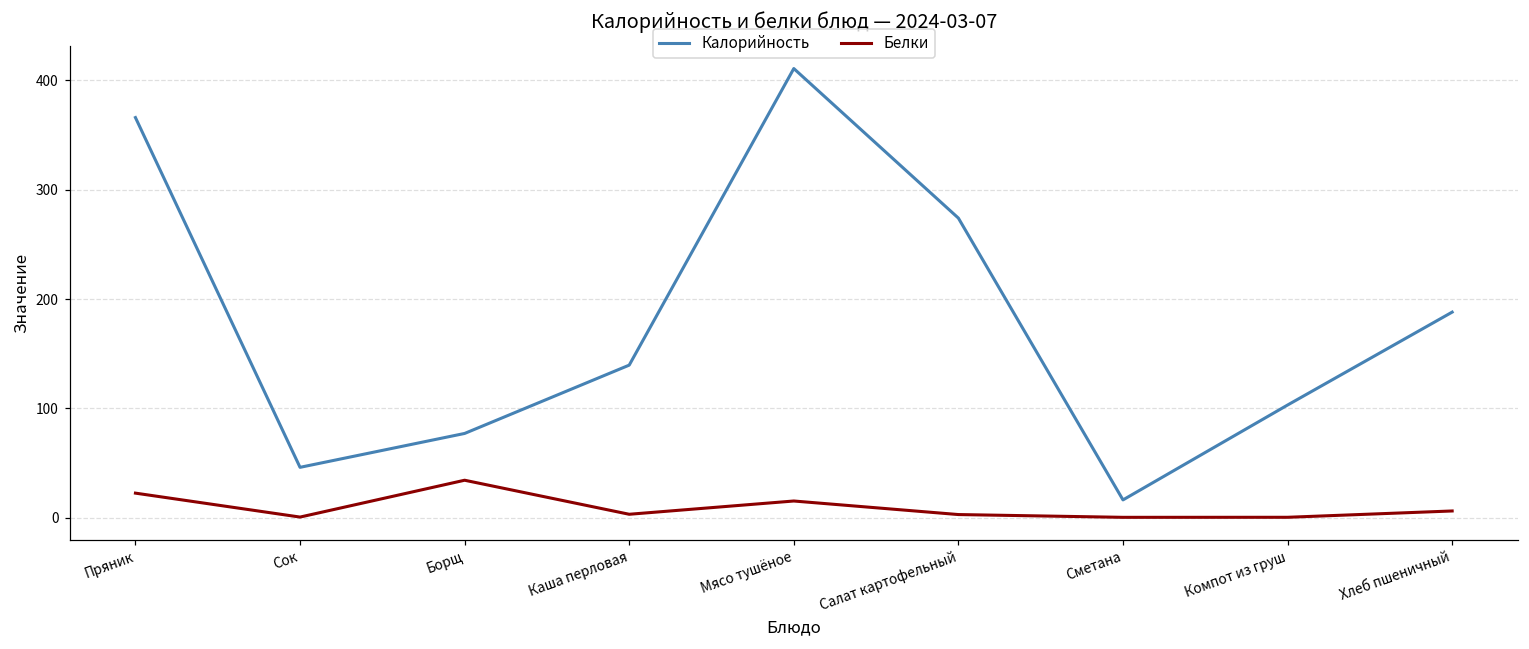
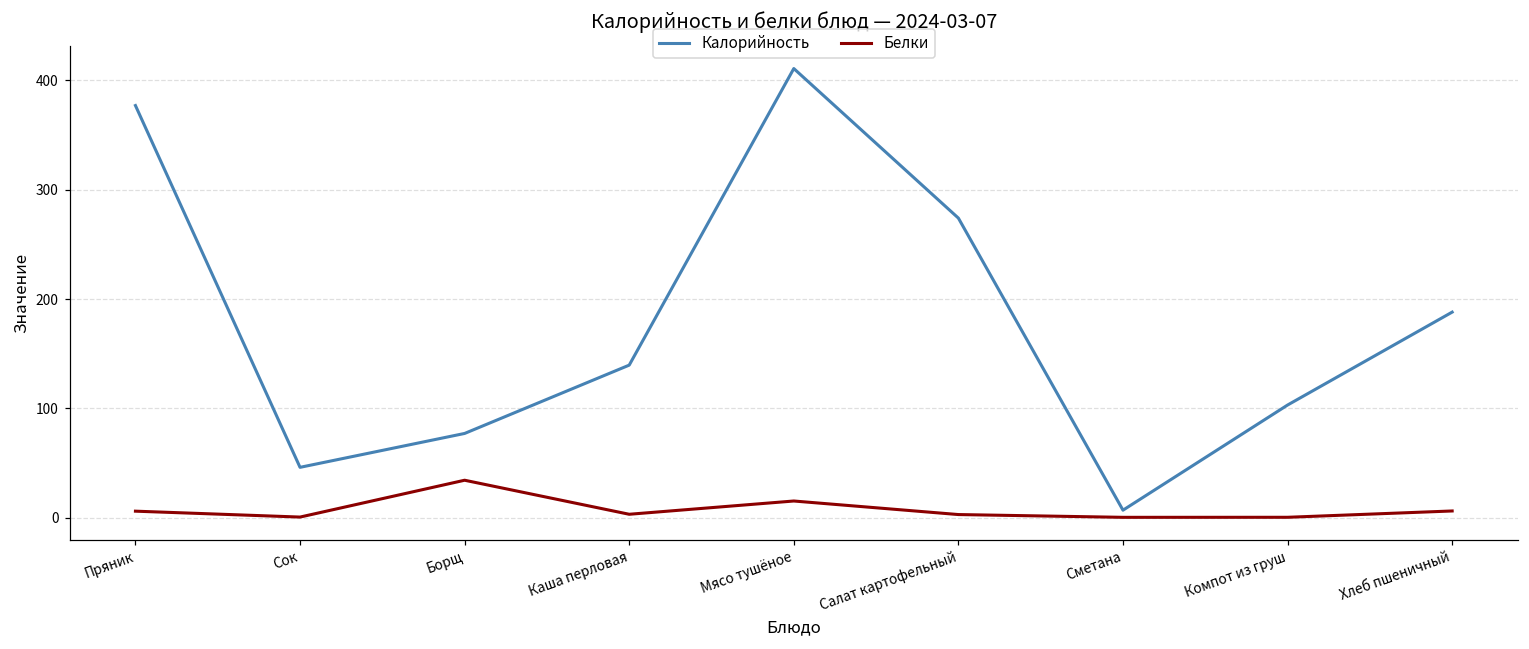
Калорийность, Пряник: 370 -> 380
Белки, Пряник: 20 -> 10
Калорийность, Сметана: 20 -> 10
